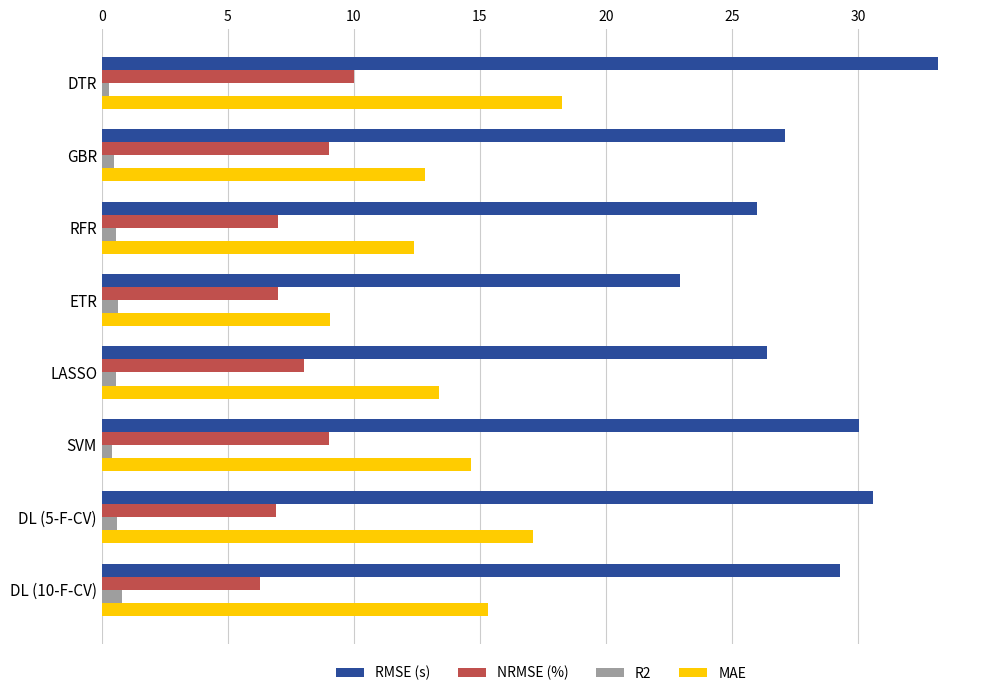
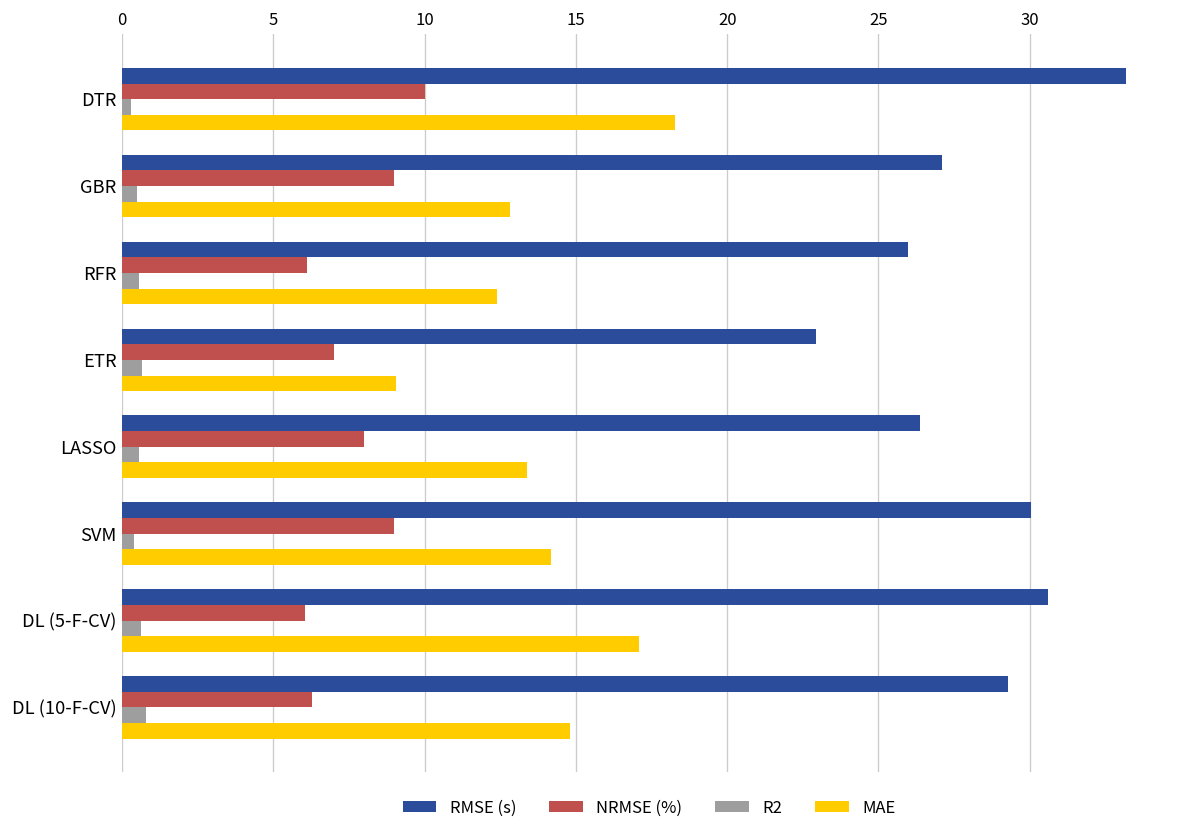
NRMSE (%), RFR: 7.0 -> 6.1
MAE, SVM: 14.6 -> 14.2
NRMSE (%), DL (5-F-CV): 6.9 -> 6.1
MAE, DL (10-F-CV): 15.3 -> 14.8
